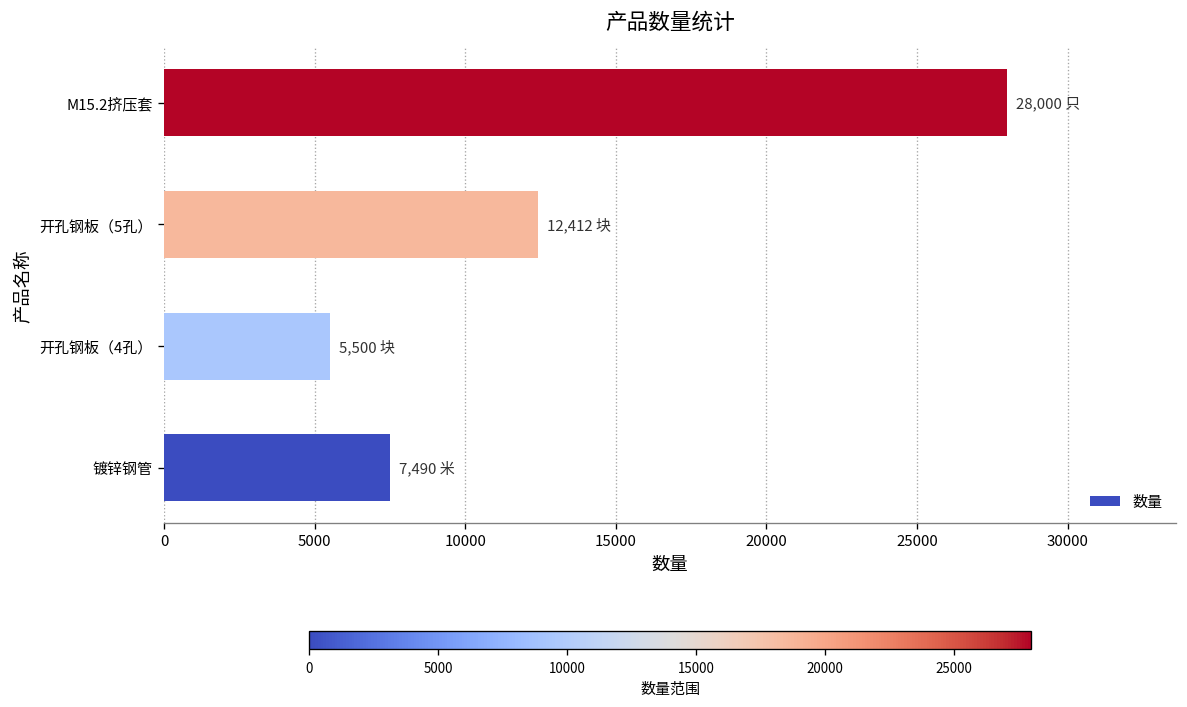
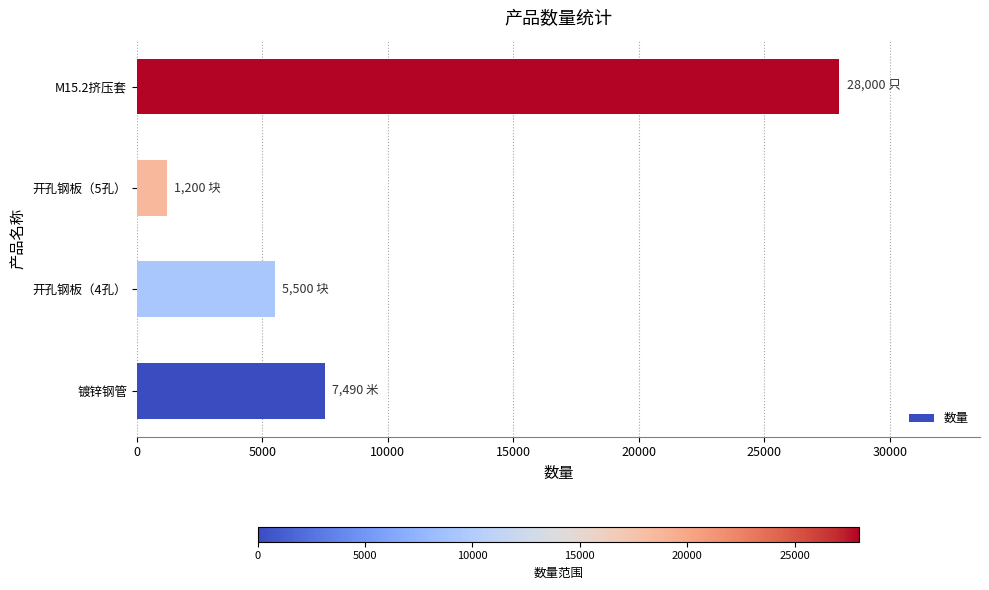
开孔钢板（5孔）: 12,412 -> 1,200
